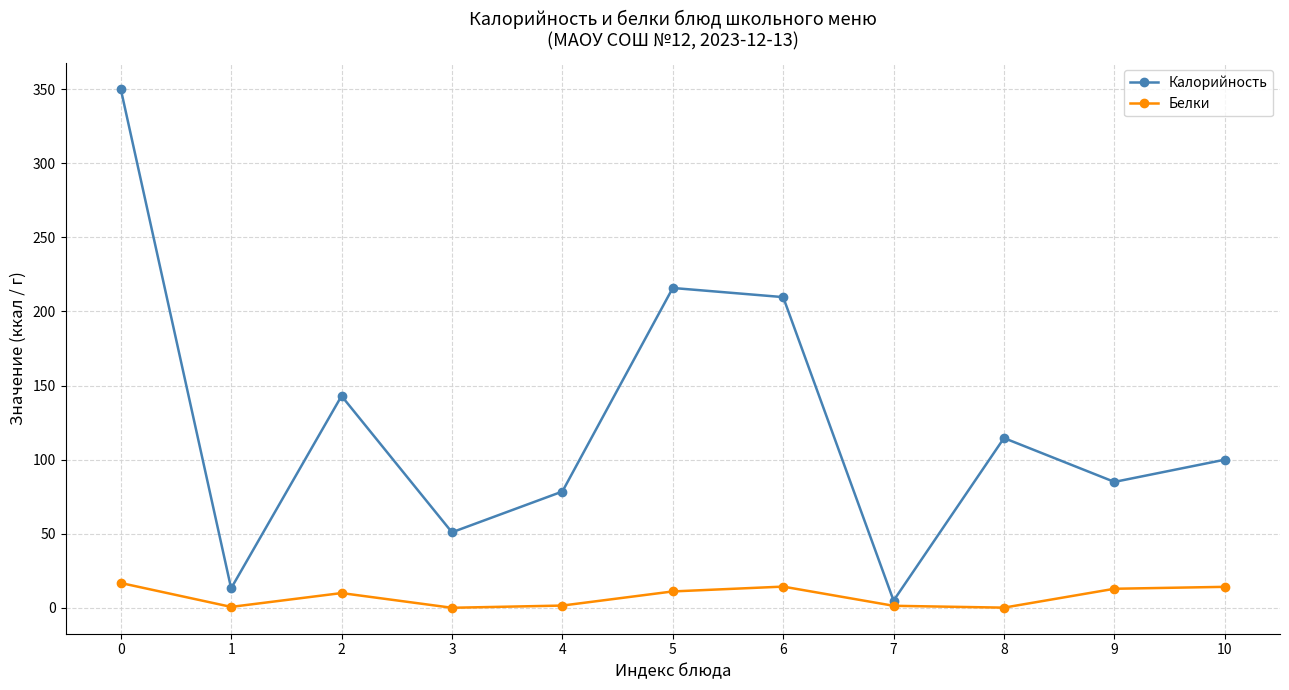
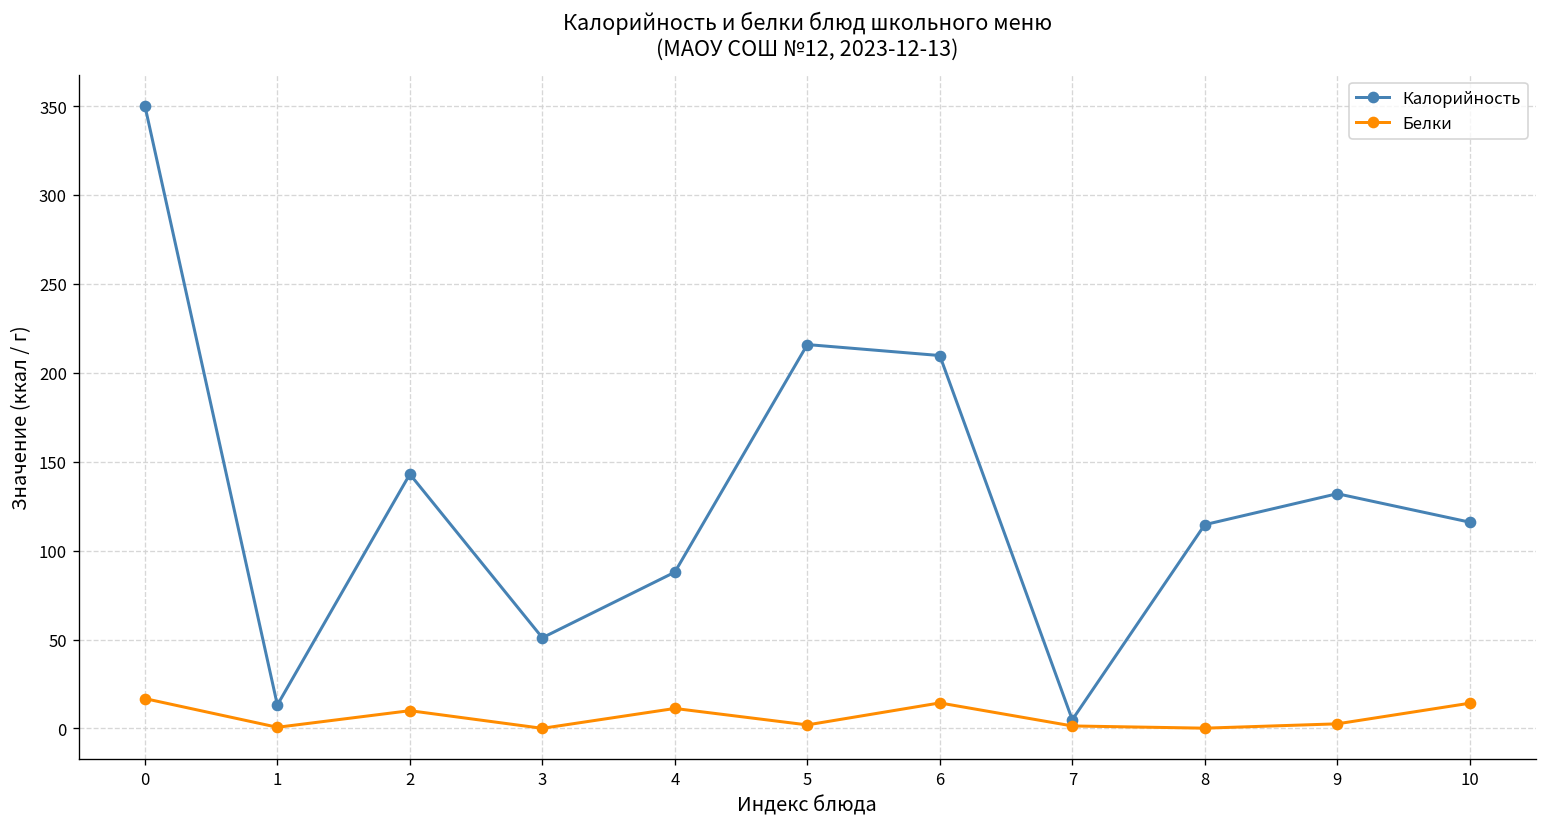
Калорийность, 4: 79 -> 88
Белки, 4: 2 -> 11
Белки, 5: 11 -> 2
Калорийность, 9: 85 -> 132
Белки, 9: 13 -> 3
Калорийность, 10: 100 -> 116
